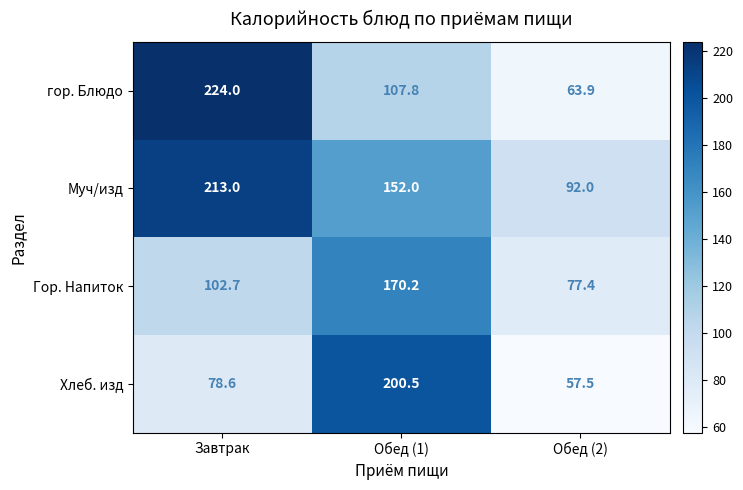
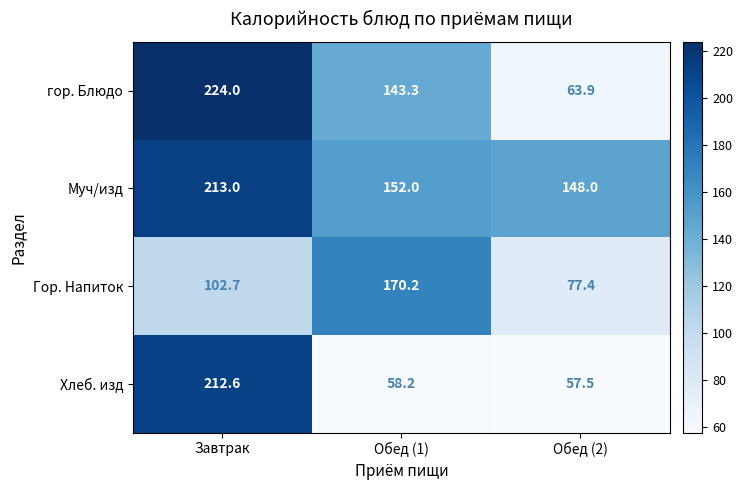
гор. Блюдо, Обед (1): 107.8 -> 143.3
Муч/изд, Обед (2): 92.0 -> 148.0
Хлеб. изд, Завтрак: 78.6 -> 212.6
Хлеб. изд, Обед (1): 200.5 -> 58.2
